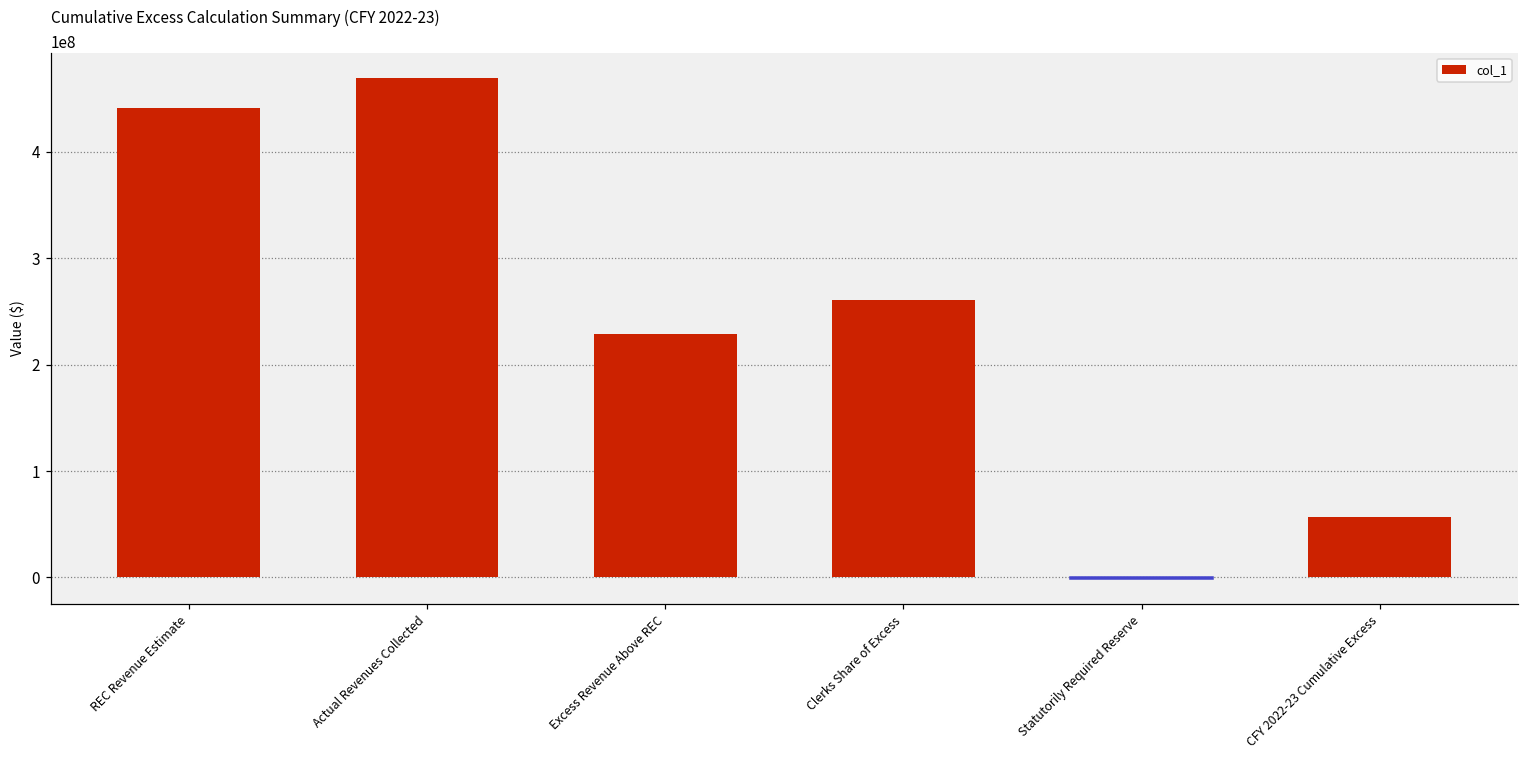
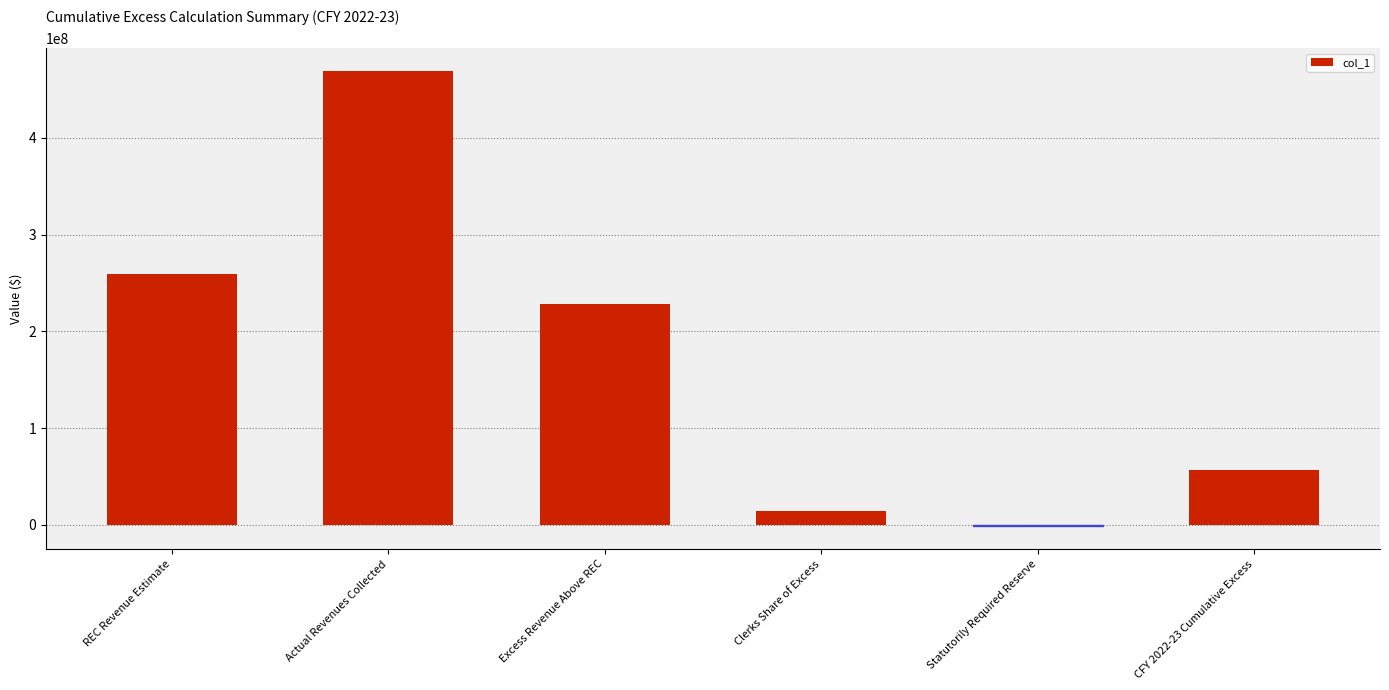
REC Revenue Estimate: 440000000 -> 260000000
Clerks Share of Excess: 260000000 -> 10000000
